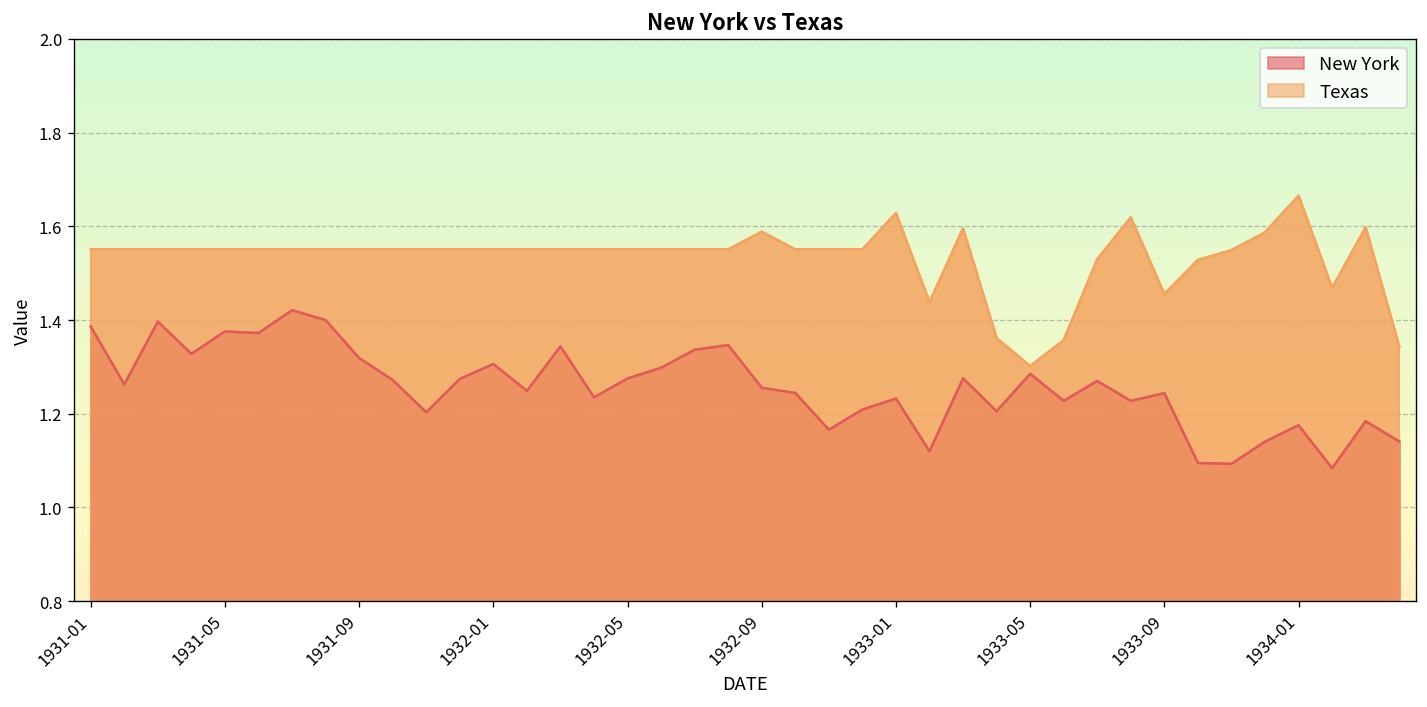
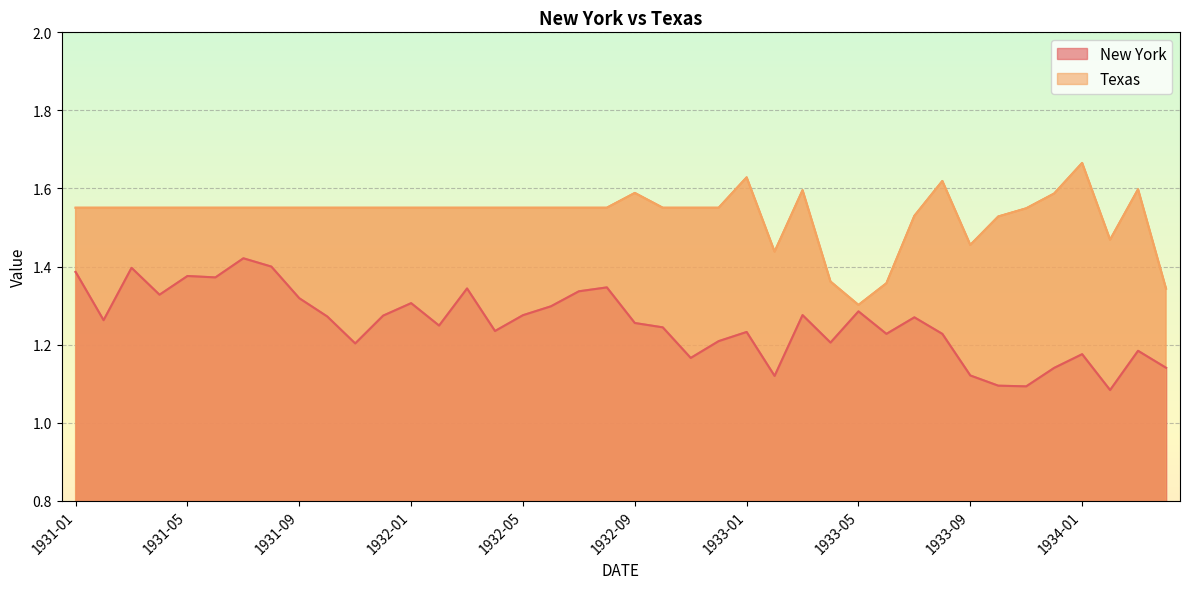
New York, 1933-09: 1.24 -> 1.12
